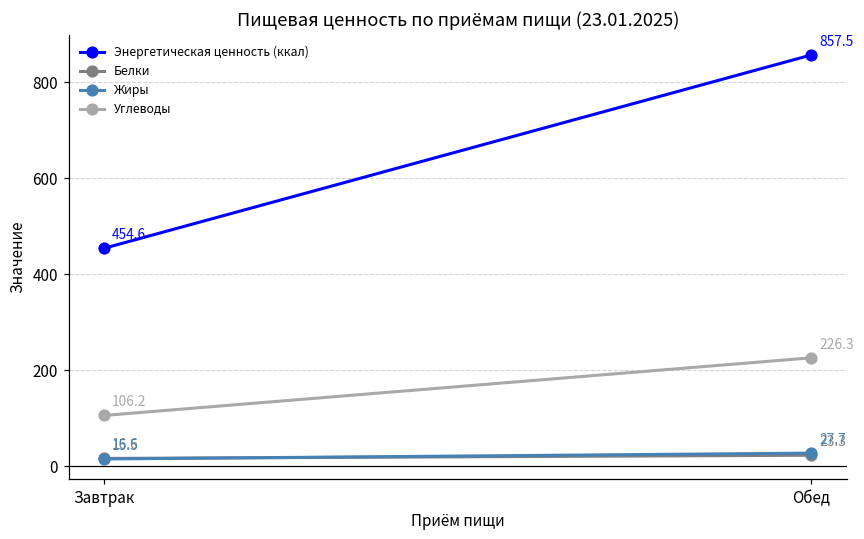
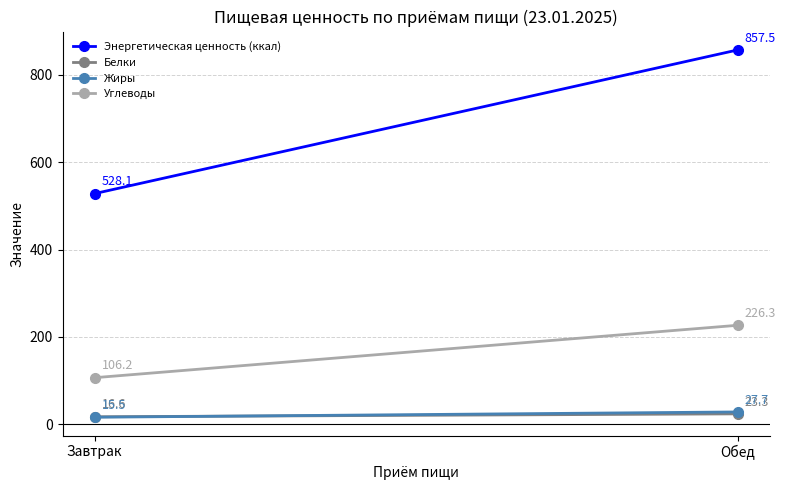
Энергетическая ценность (ккал), Завтрак: 454.6 -> 528.1
